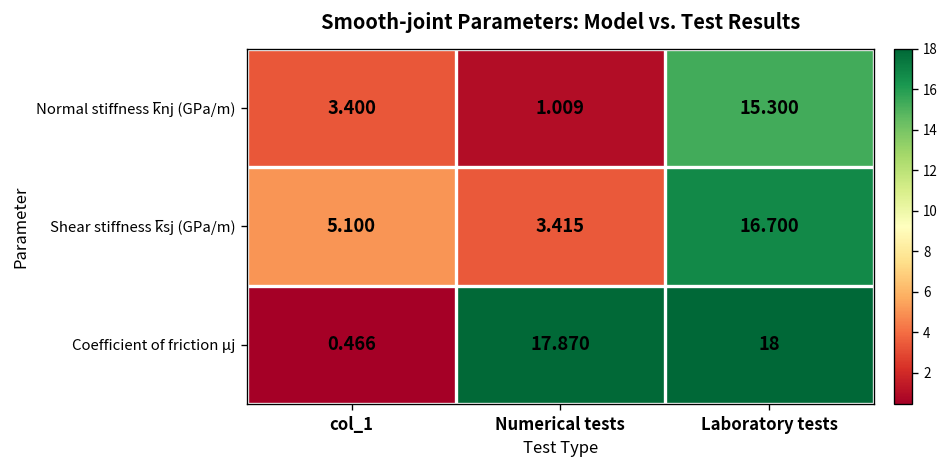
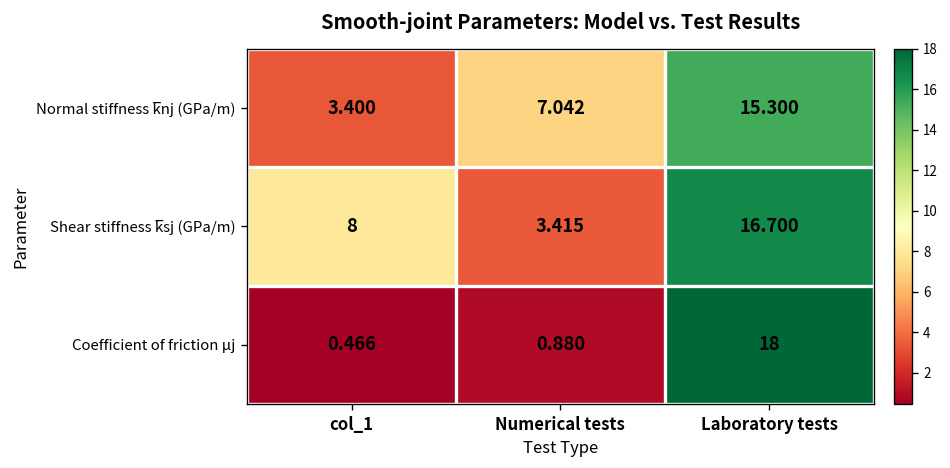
Normal stiffness k̅nj (GPa/m), Numerical tests: 1.009 -> 7.042
Shear stiffness k̅sj (GPa/m), col_1: 5.100 -> 8
Coefficient of friction μj, Numerical tests: 17.870 -> 0.880
